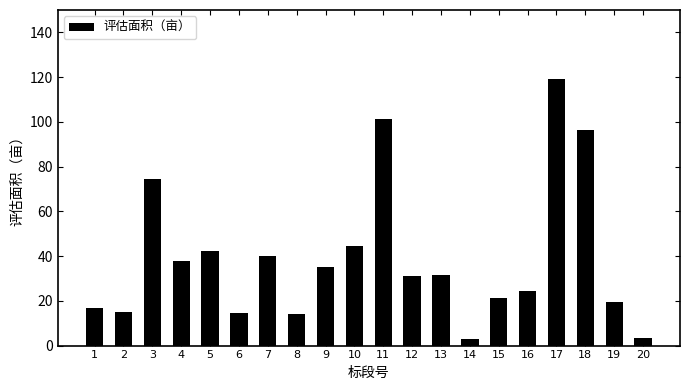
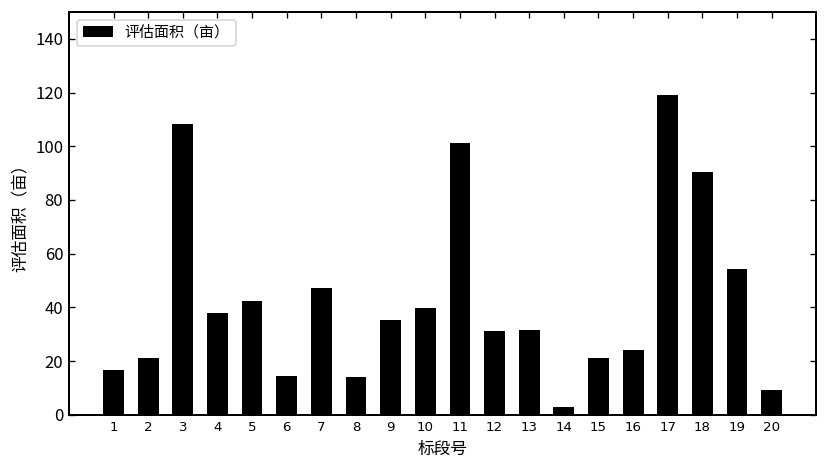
2: 15 -> 21
3: 74 -> 108
7: 40 -> 47
10: 44 -> 40
18: 96 -> 90
19: 20 -> 54
20: 3 -> 9
